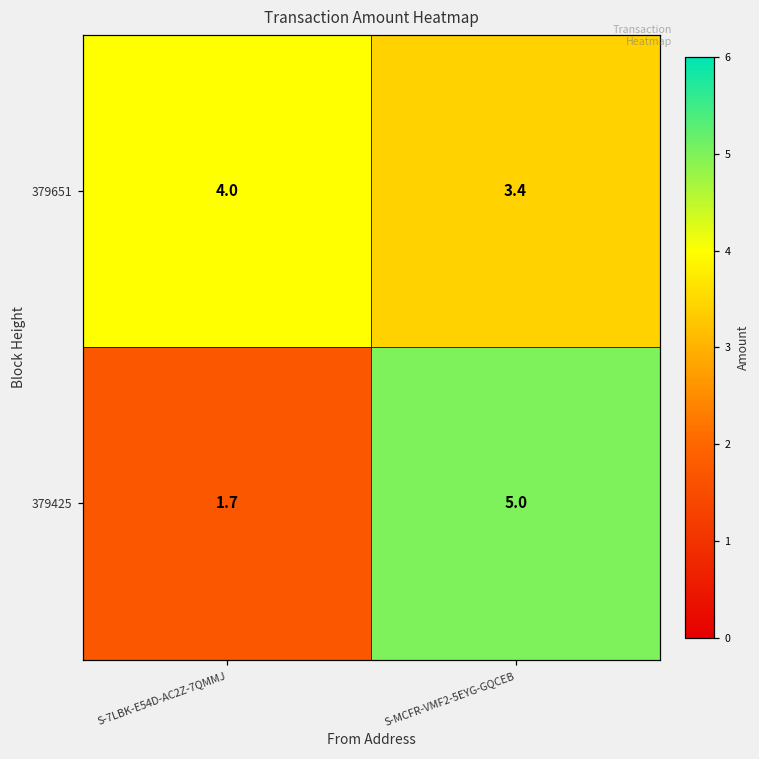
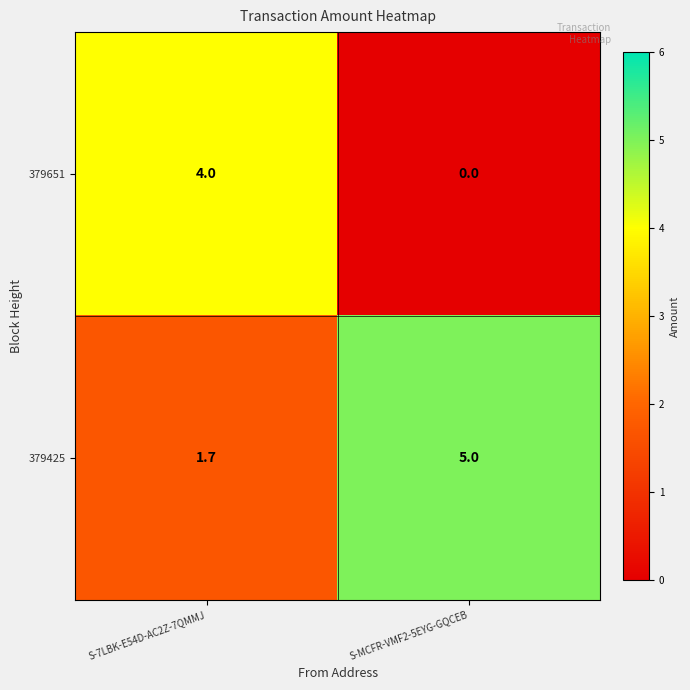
379651, S-MCFR-VMF2-5EYG-GQCEB: 3.4 -> 0.0
